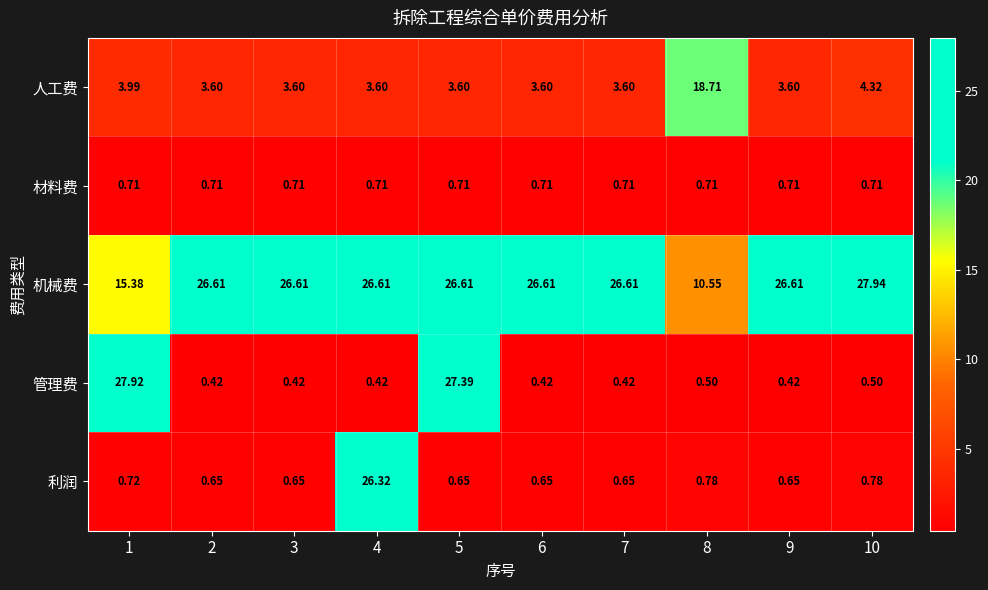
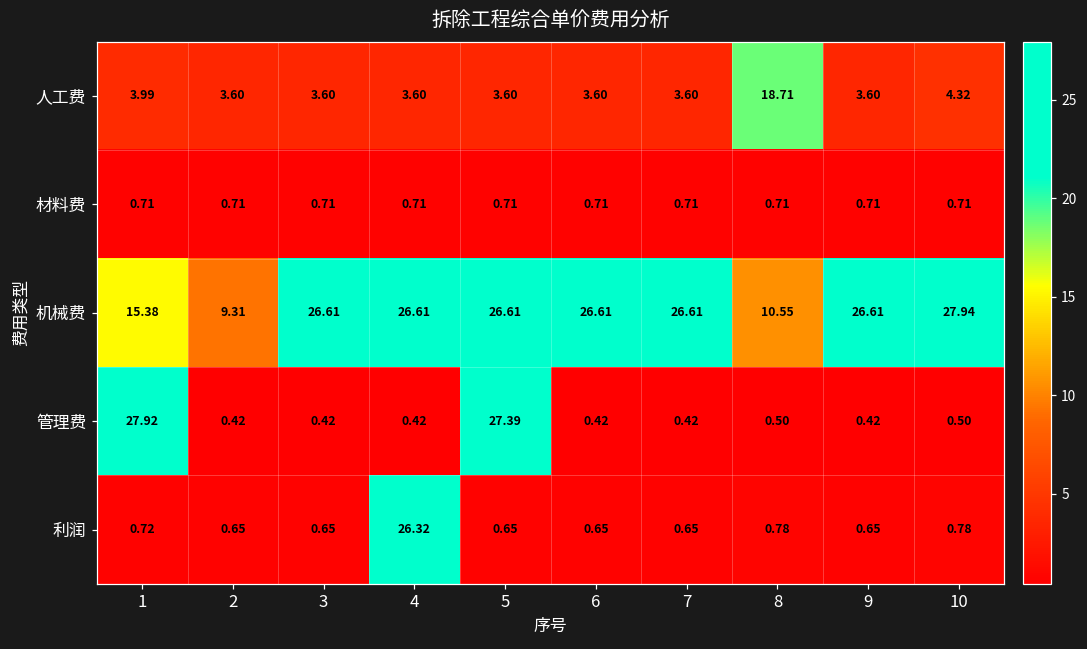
机械费, 2: 26.61 -> 9.31
